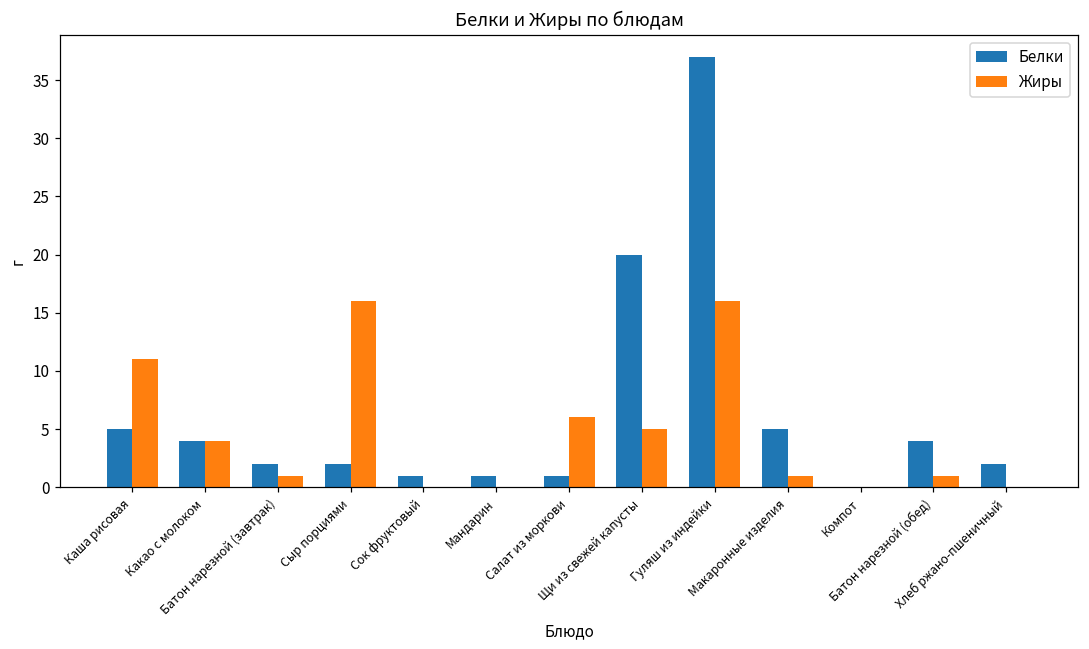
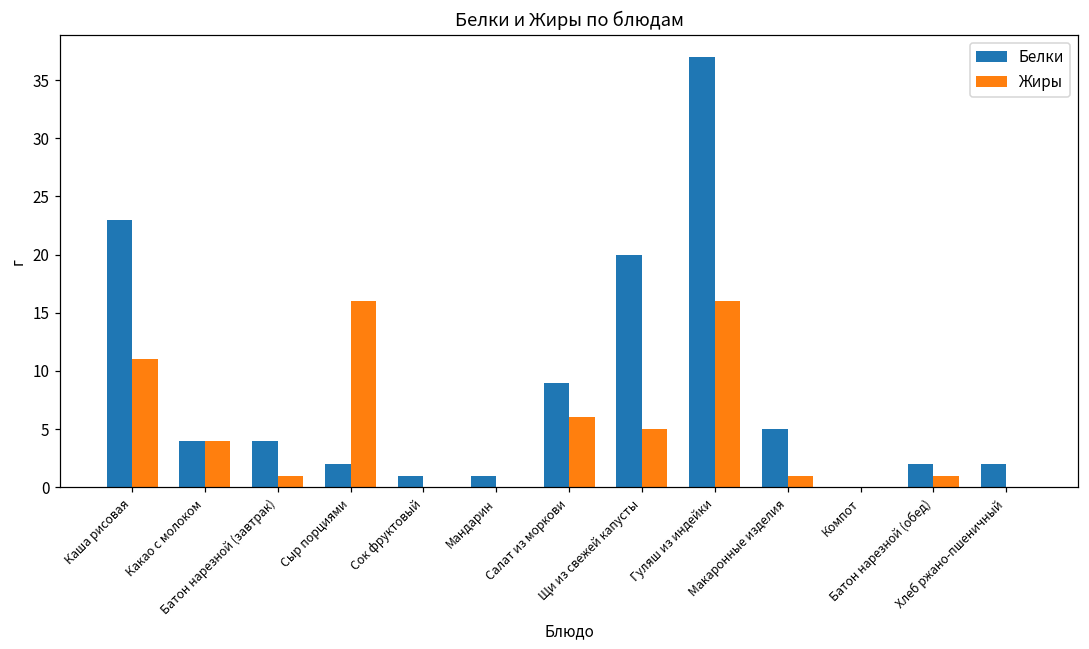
Белки, Каша рисовая: 5 -> 23
Белки, Батон нарезной (завтрак): 2 -> 4
Белки, Салат из моркови: 1 -> 9
Белки, Батон нарезной (обед): 4 -> 2
